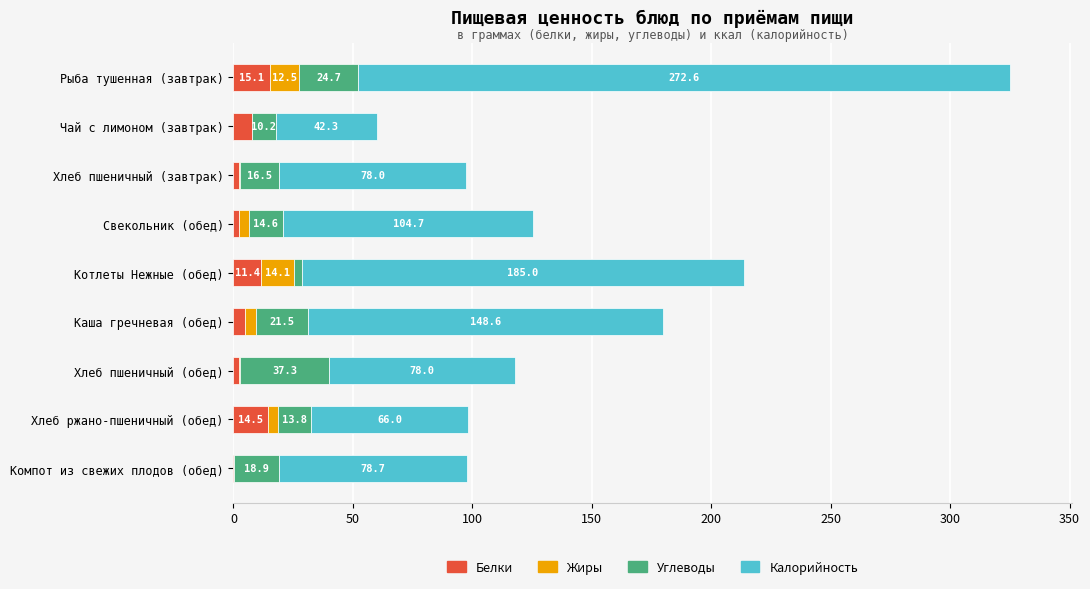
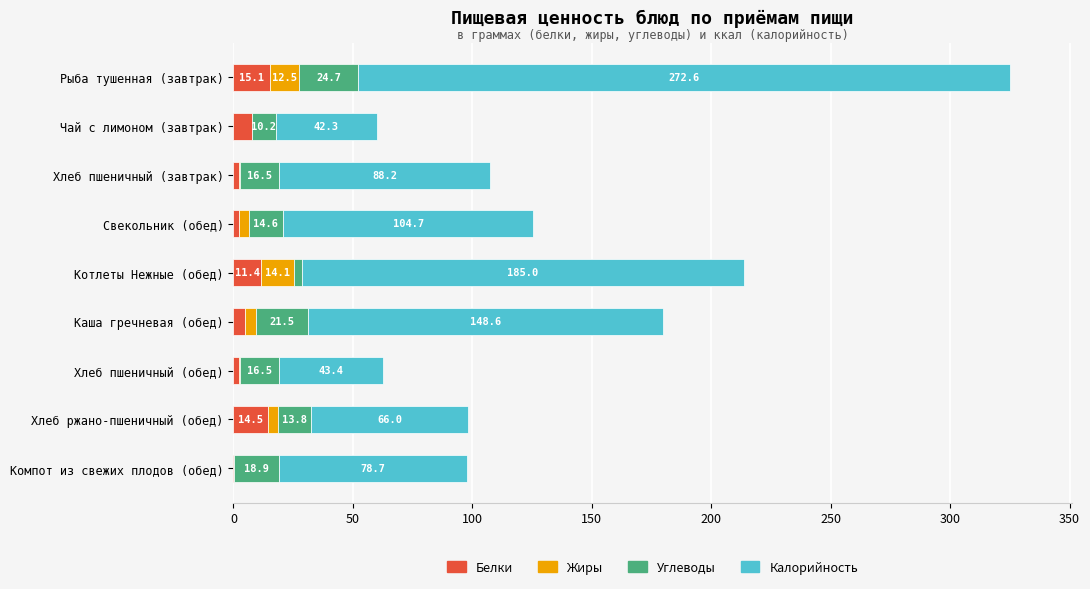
Калорийность, Хлеб пшеничный (завтрак): 78.0 -> 88.2
Углеводы, Хлеб пшеничный (обед): 37.3 -> 16.5
Калорийность, Хлеб пшеничный (обед): 78.0 -> 43.4
